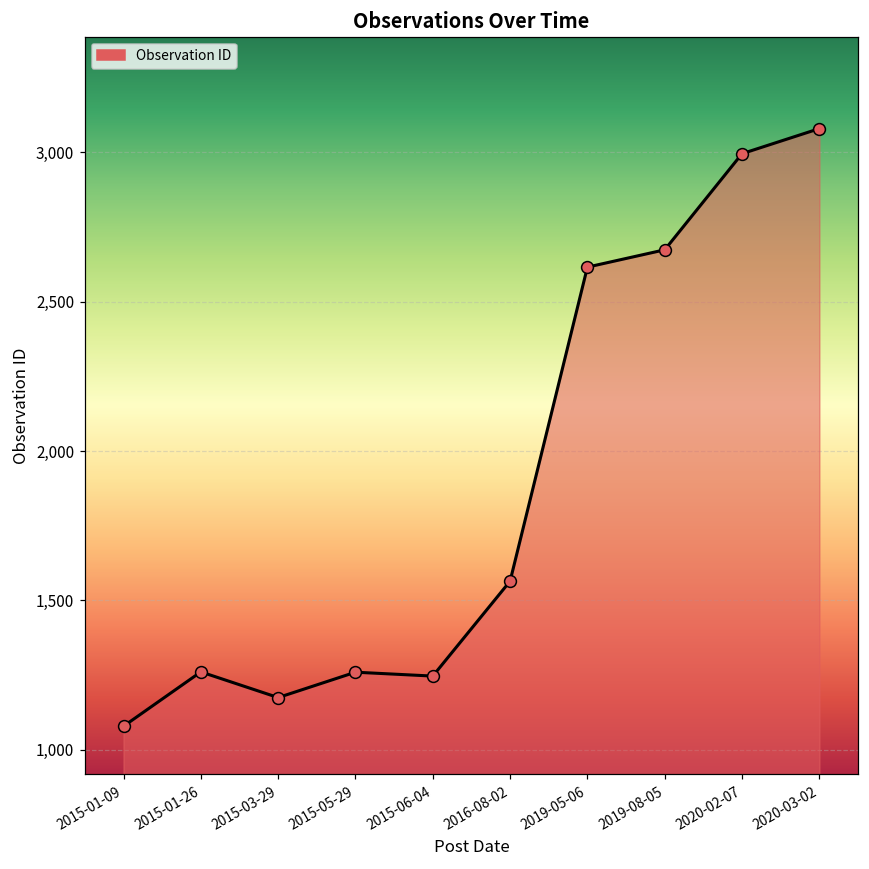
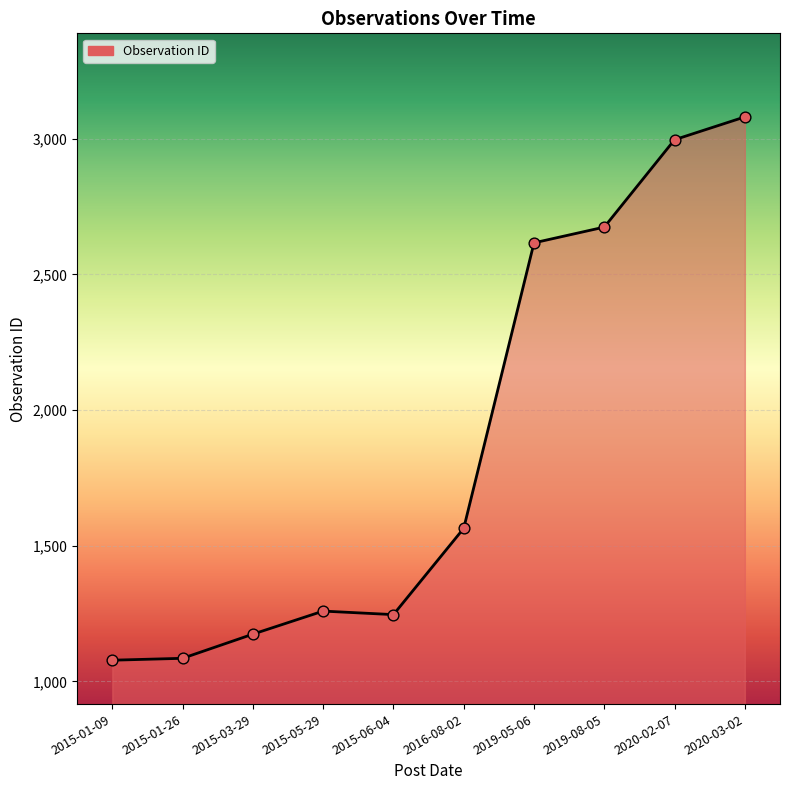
2015-01-26: 1,260 -> 1,090
